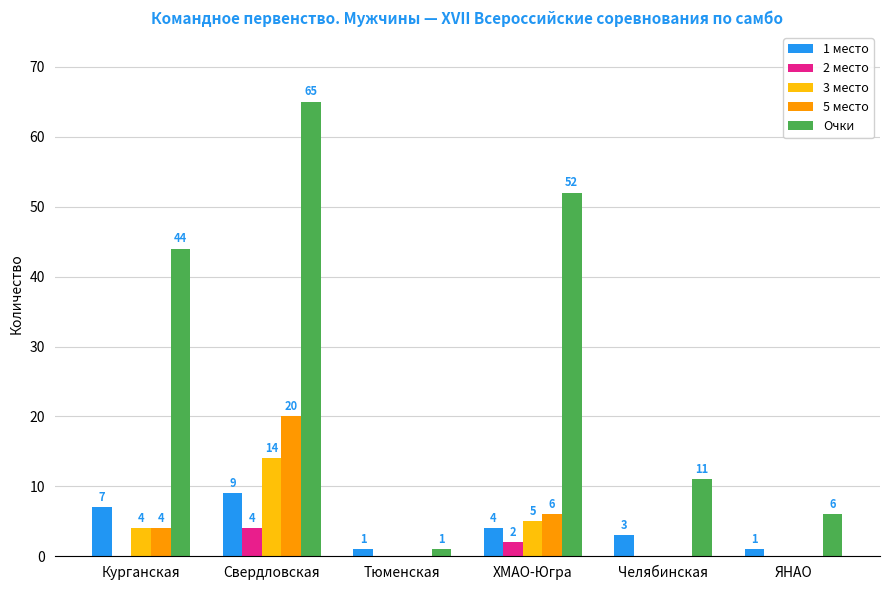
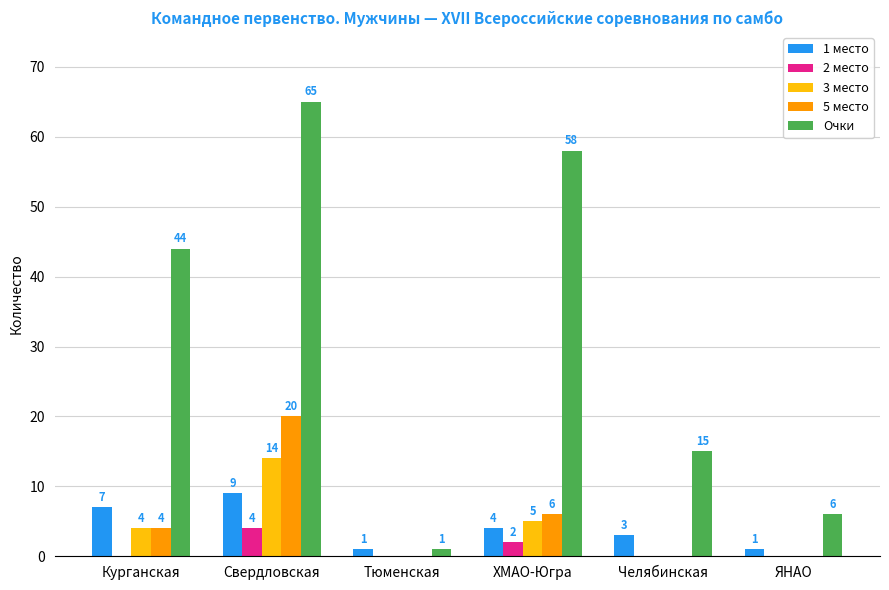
Очки, ХМАО-Югра: 52 -> 58
Очки, Челябинская: 11 -> 15
